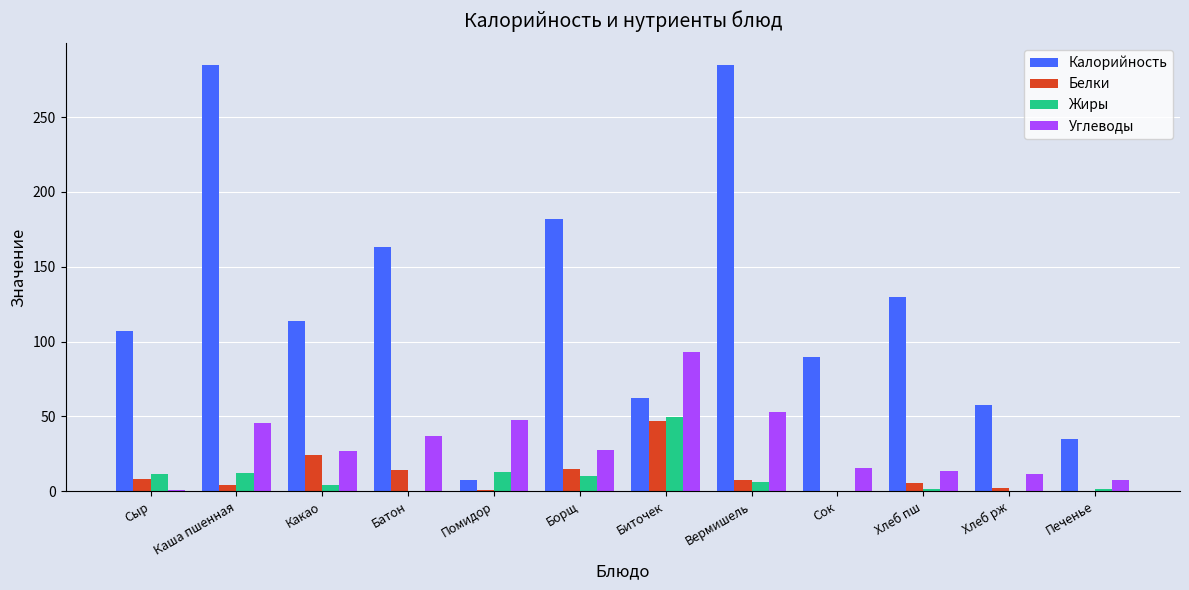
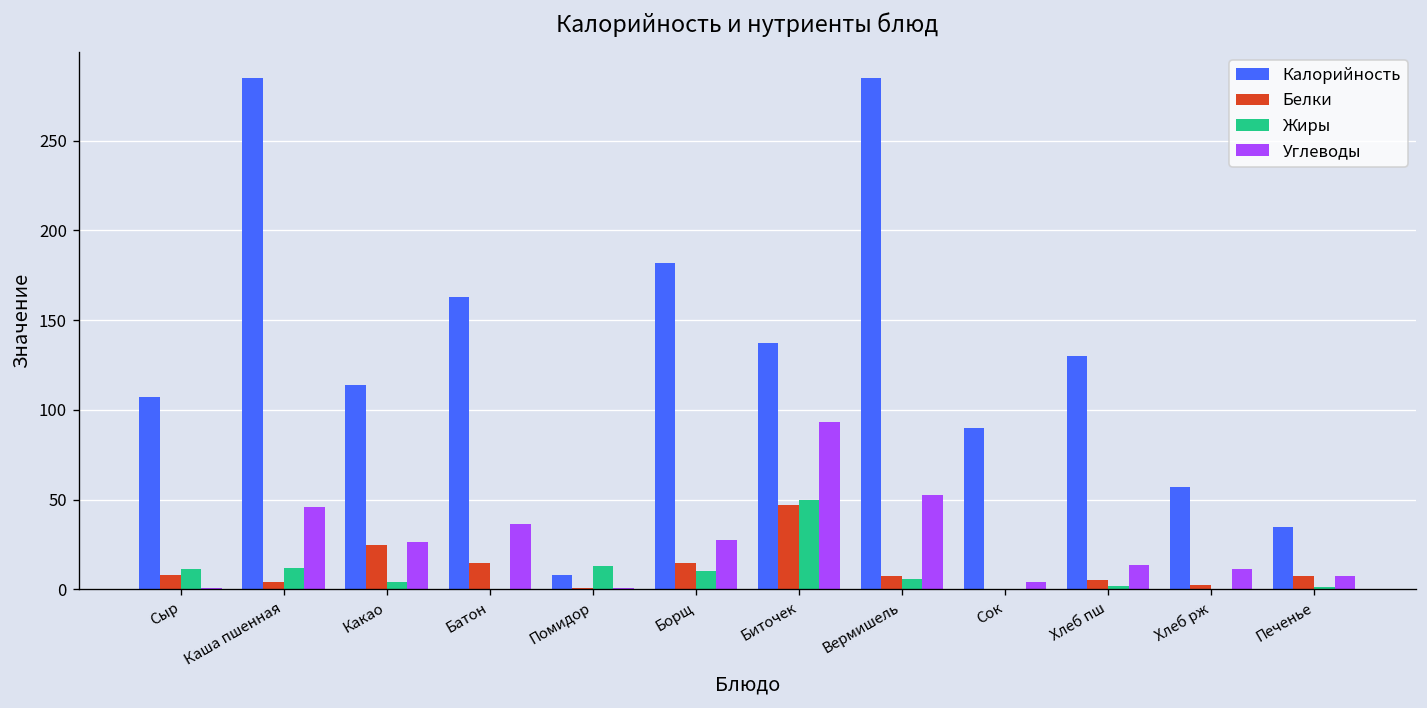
Углеводы, Помидор: 47 -> 1
Калорийность, Биточек: 62 -> 137
Углеводы, Сок: 15 -> 4
Белки, Печенье: 0 -> 7
